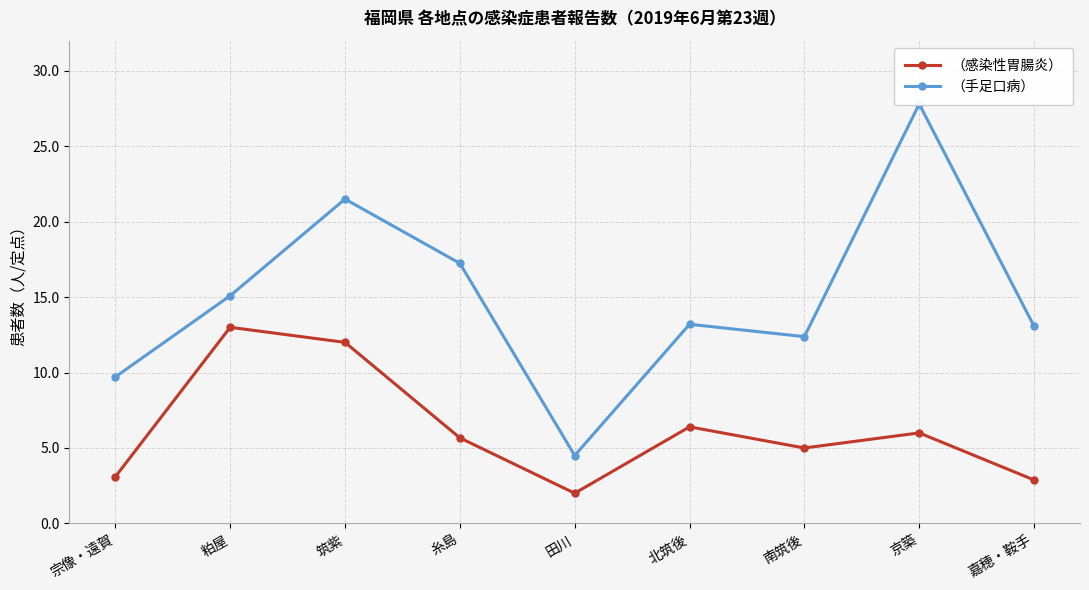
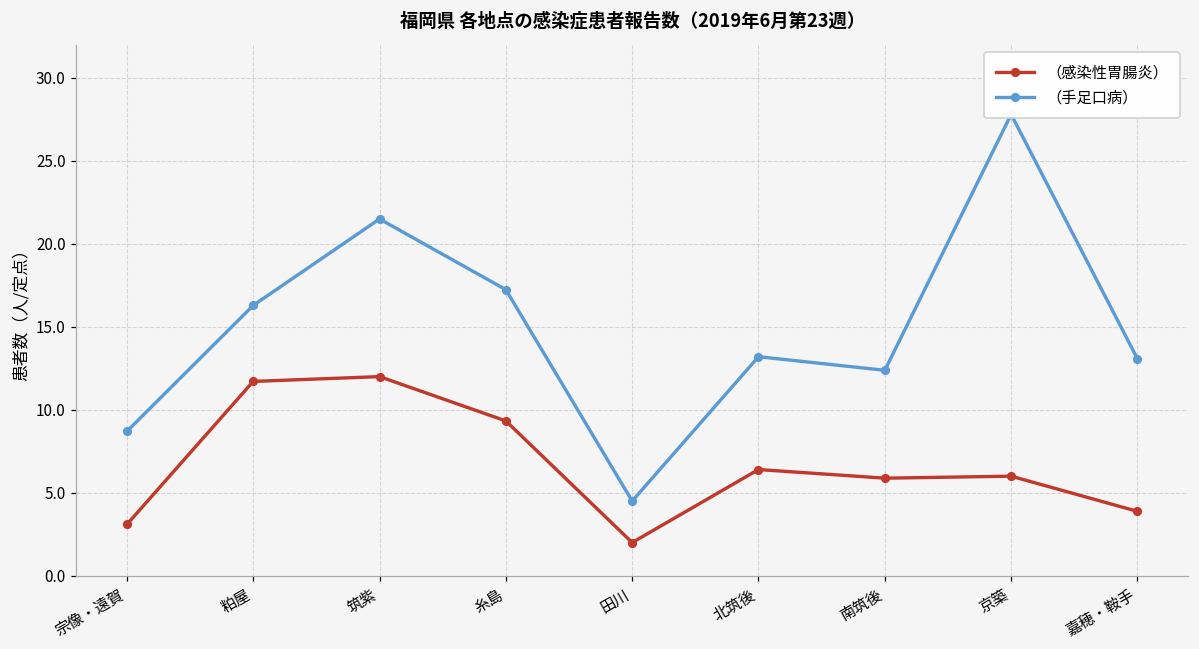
（手足口病）, 宗像・遠賀: 9.7 -> 8.7
（感染性胃腸炎）, 粕屋: 13.0 -> 11.7
（手足口病）, 粕屋: 15.1 -> 16.3
（感染性胃腸炎）, 糸島: 5.7 -> 9.3
（感染性胃腸炎）, 南筑後: 5.0 -> 5.9
（感染性胃腸炎）, 嘉穂・鞍手: 2.9 -> 3.9
